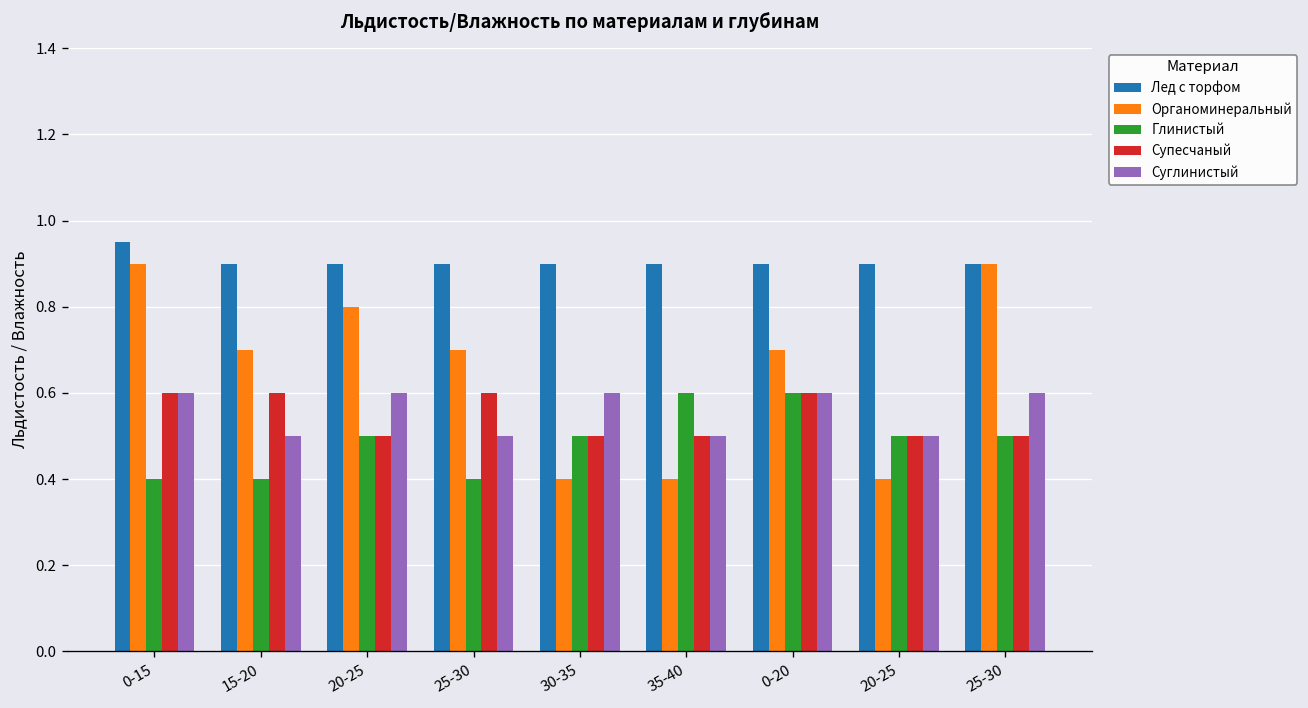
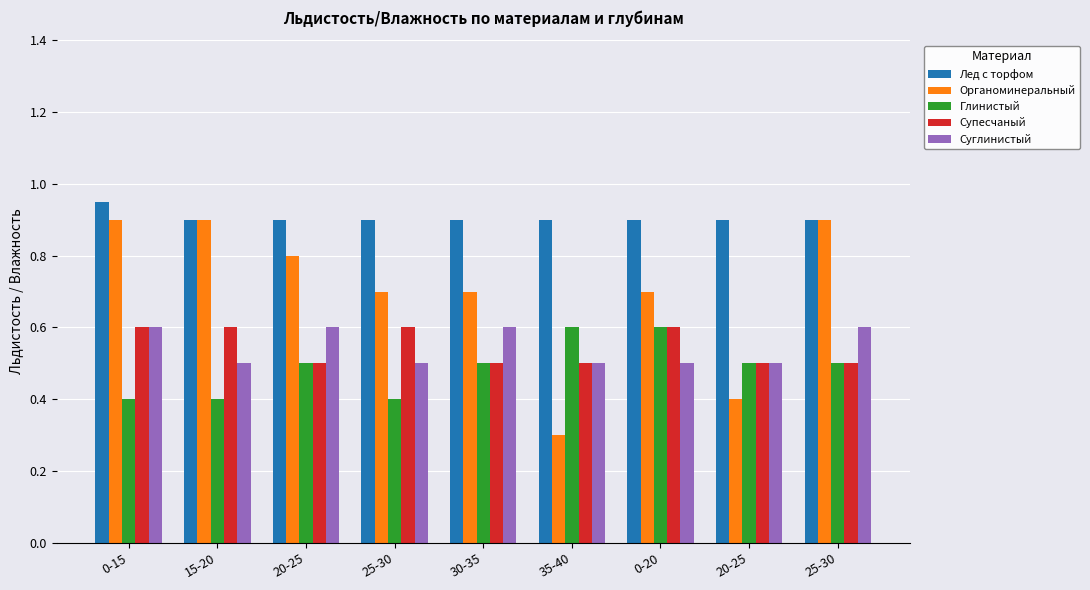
Органоминеральный, 15-20: 0.7 -> 0.9
Органоминеральный, 30-35: 0.4 -> 0.7
Органоминеральный, 35-40: 0.4 -> 0.3
Суглинистый, 0-20: 0.6 -> 0.5
